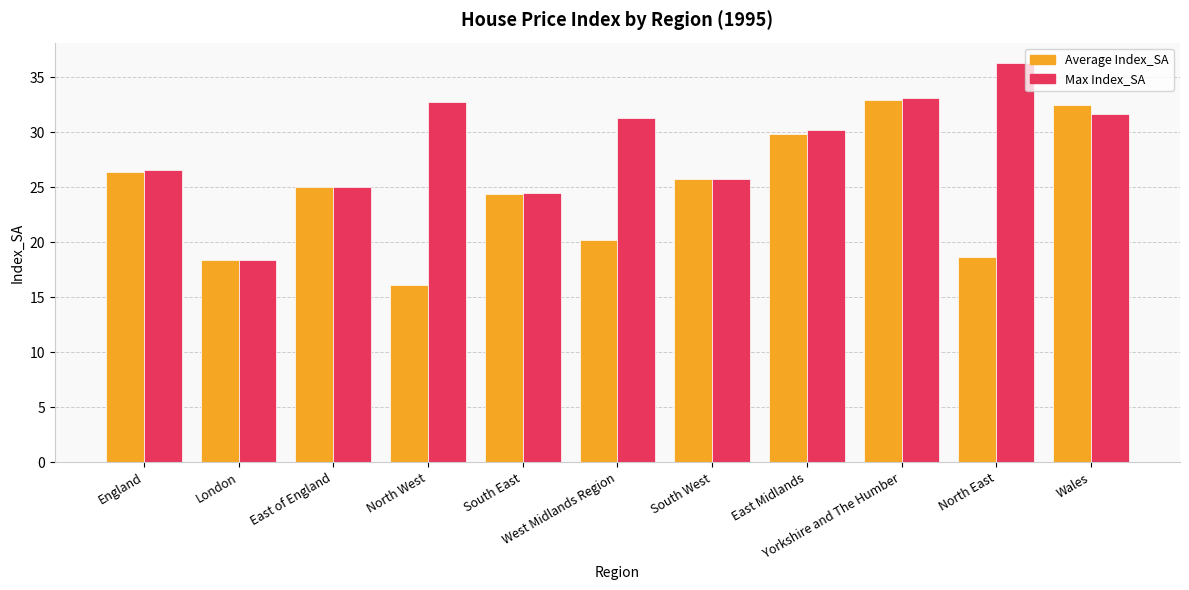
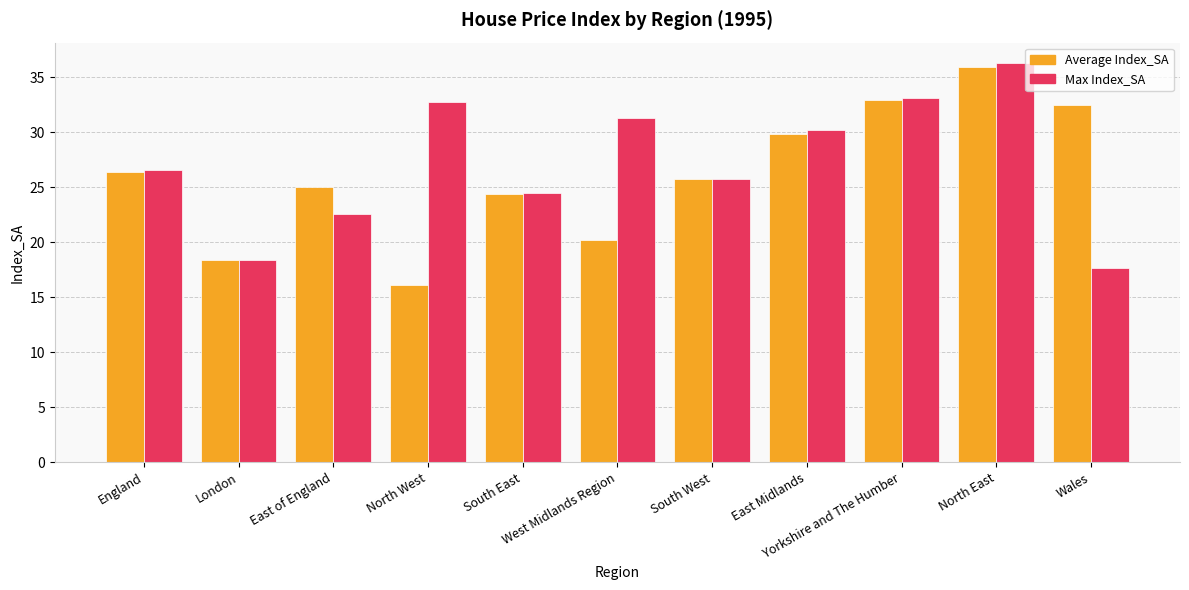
Max Index_SA, East of England: 25.0 -> 22.6
Average Index_SA, North East: 18.7 -> 35.9
Max Index_SA, Wales: 31.6 -> 17.6
